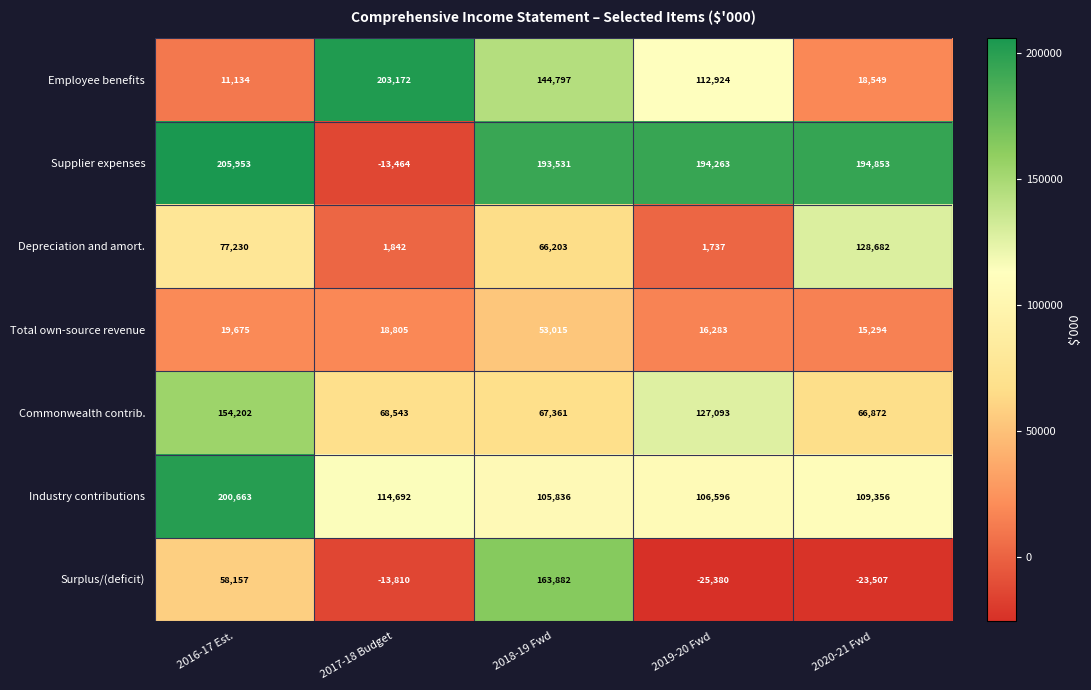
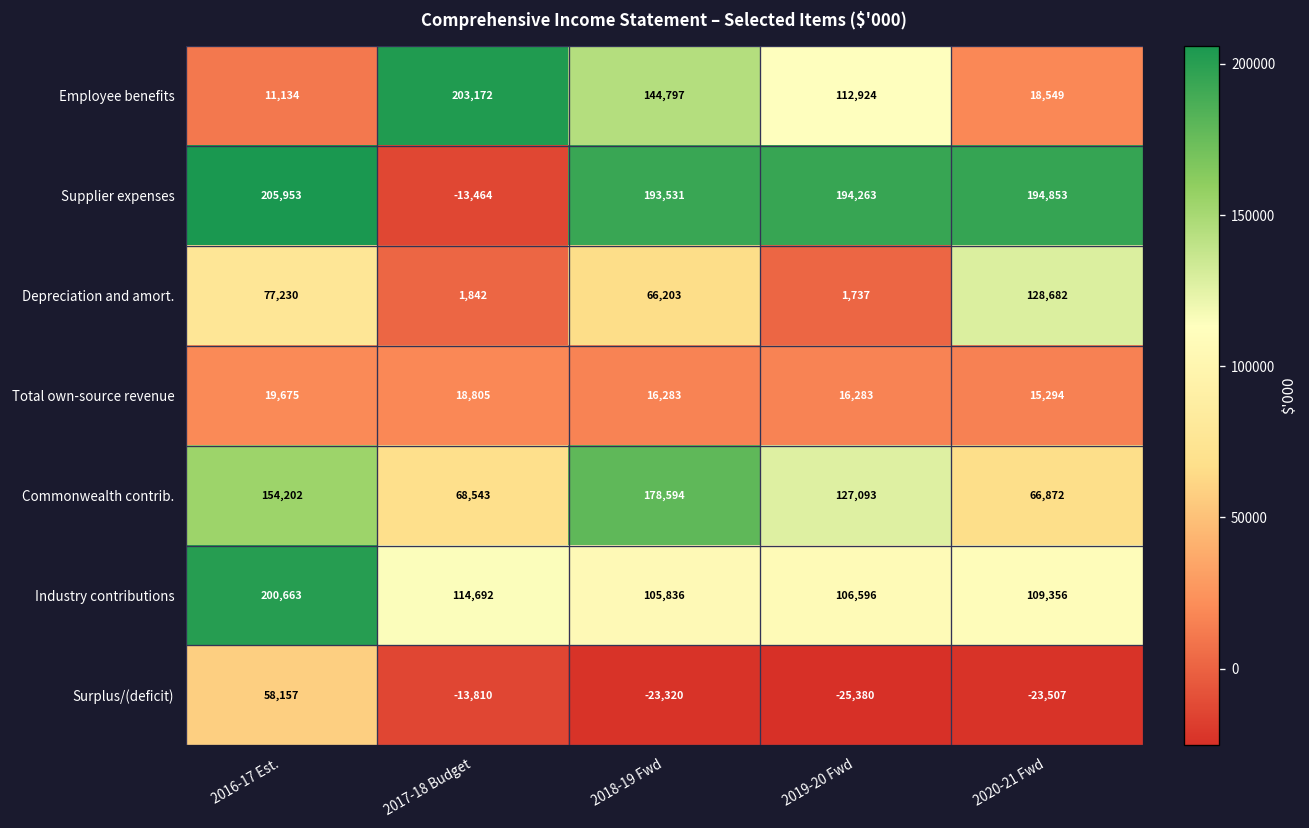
Total own-source revenue, 2018-19 Fwd: 53,015 -> 16,283
Commonwealth contrib., 2018-19 Fwd: 67,361 -> 178,594
Surplus/(deficit), 2018-19 Fwd: 163,882 -> -23,320
